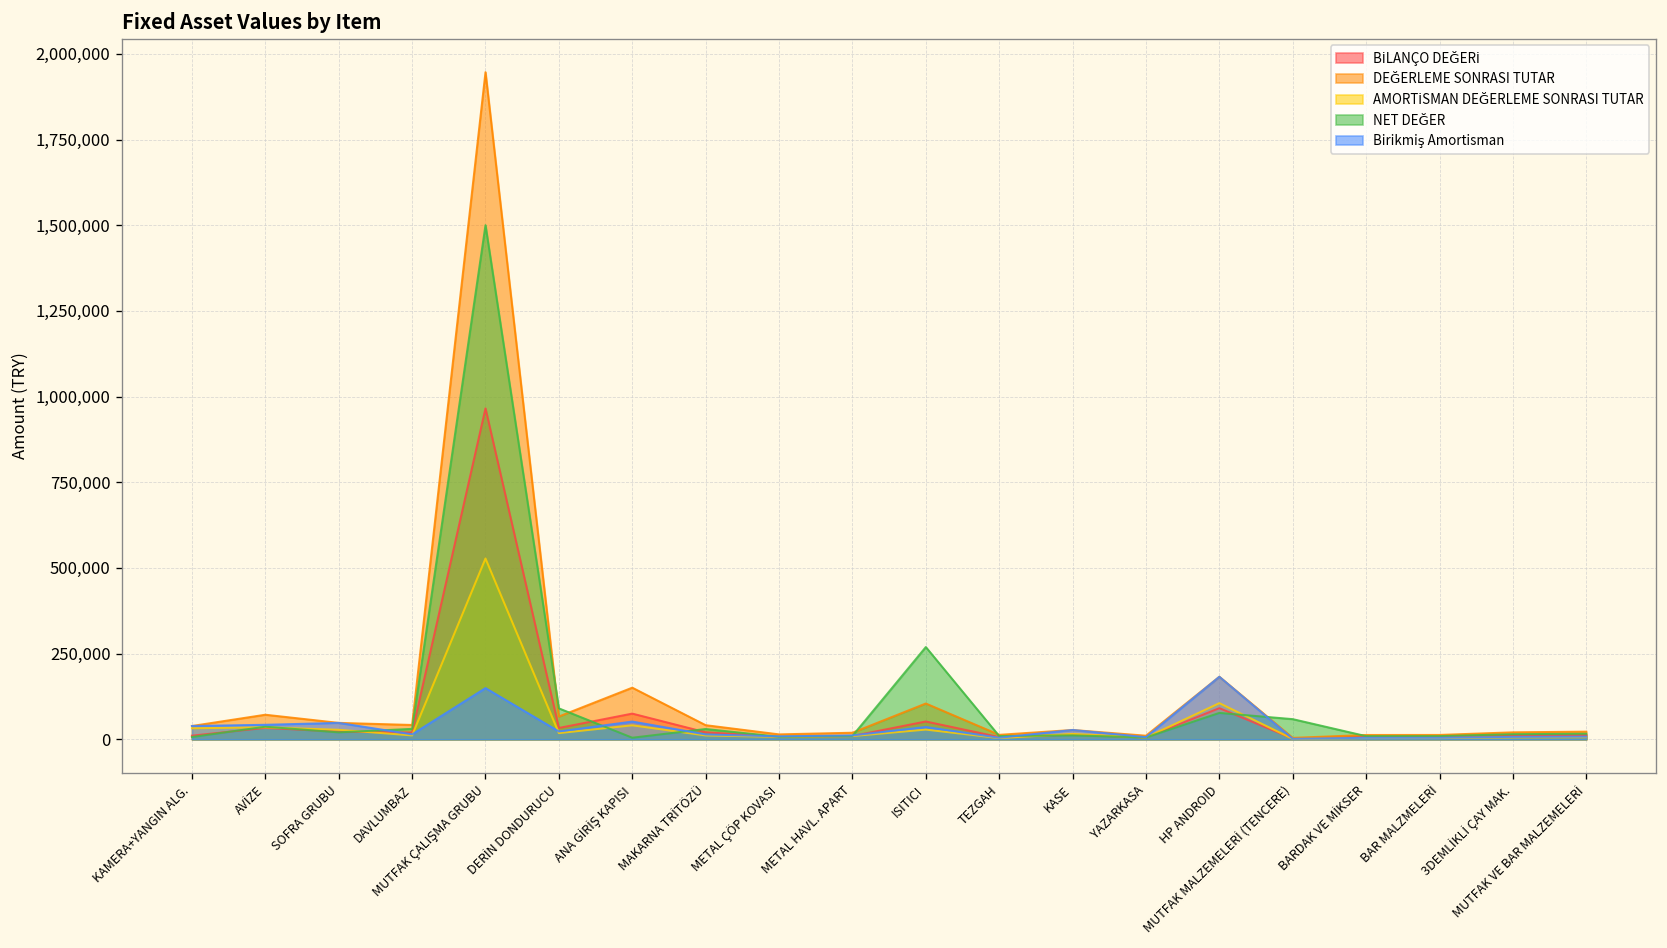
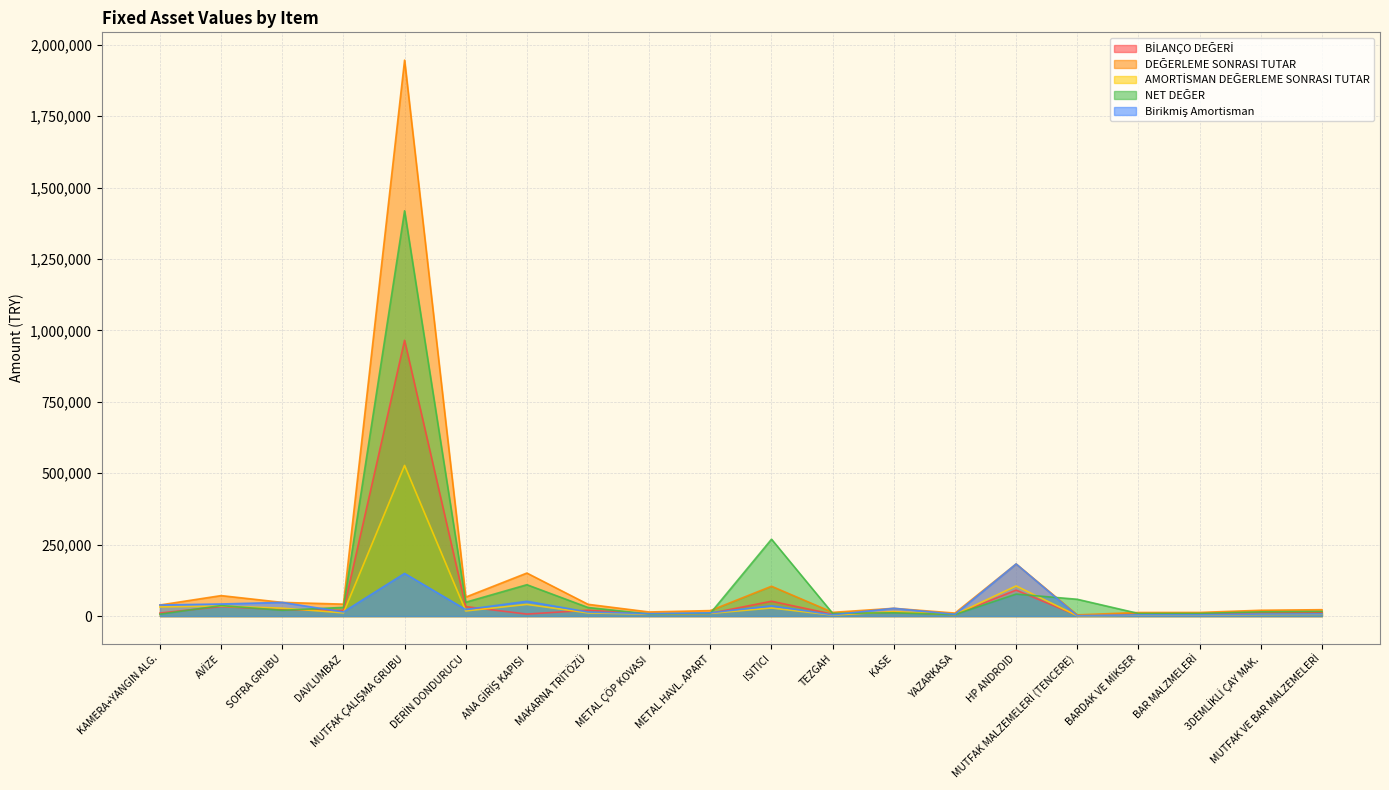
NET DEĞER, MUTFAK ÇALIŞMA GRUBU: 1,500,000 -> 1,420,000
NET DEĞER, DERİN DONDURUCU: 90,000 -> 50,000
BİLANÇO DEĞERİ, ANA GİRİŞ KAPISI: 80,000 -> 10,000
NET DEĞER, ANA GİRİŞ KAPISI: 0 -> 110,000
